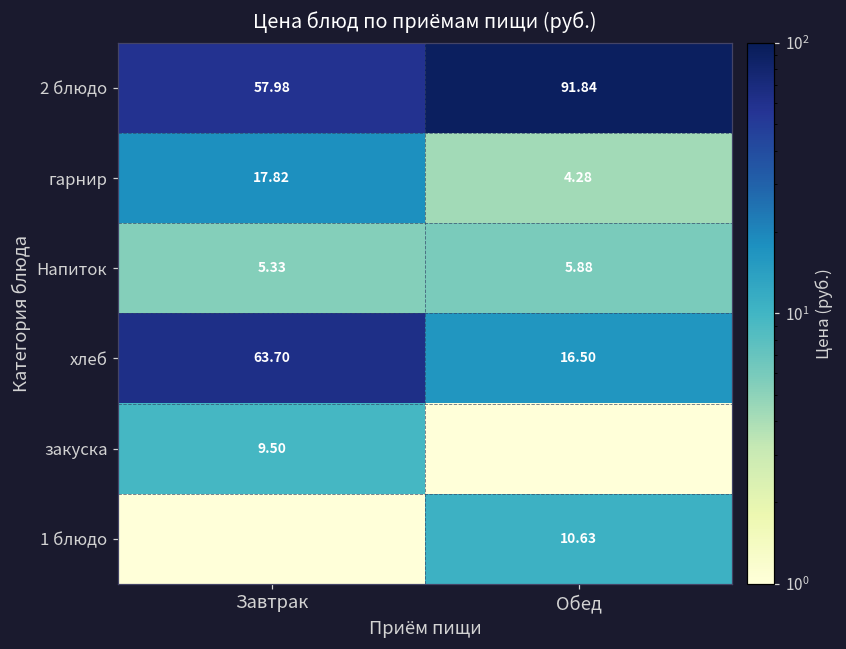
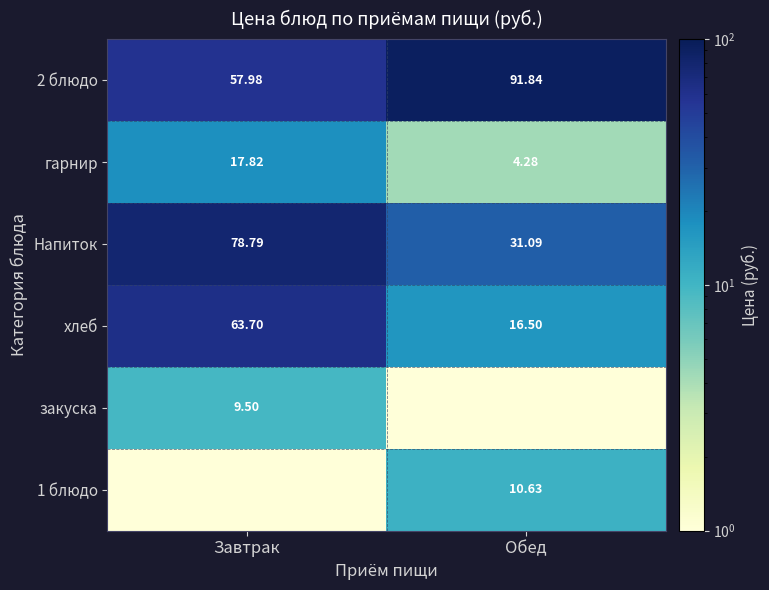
Напиток, Завтрак: 5.33 -> 78.79
Напиток, Обед: 5.88 -> 31.09
